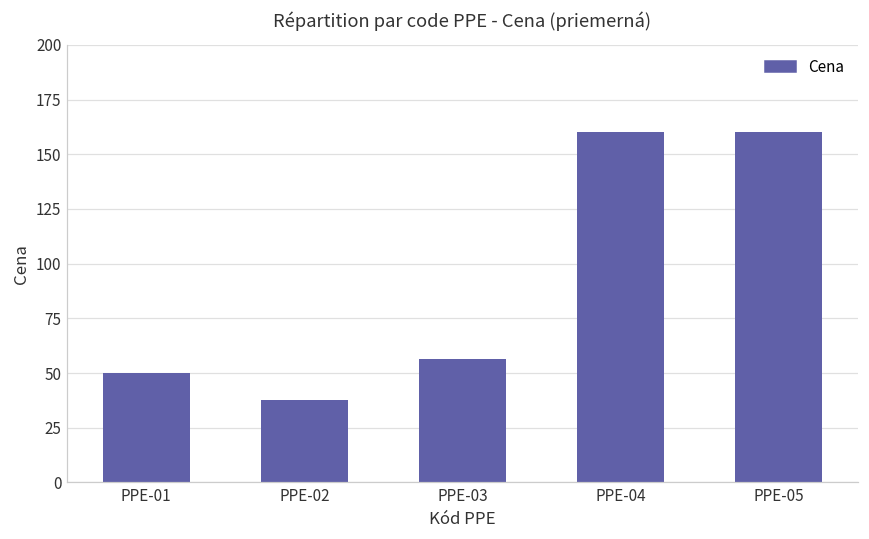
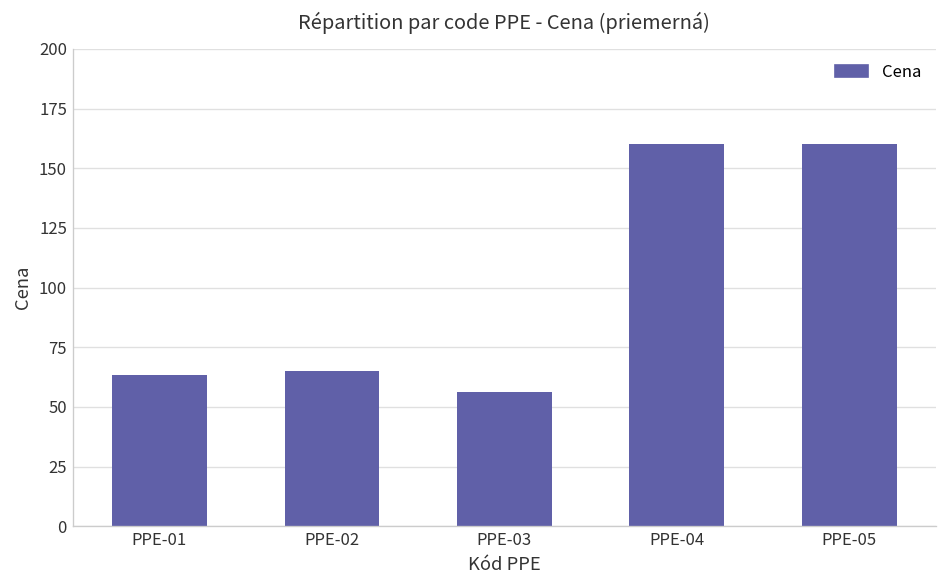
PPE-01: 50 -> 63
PPE-02: 38 -> 65
